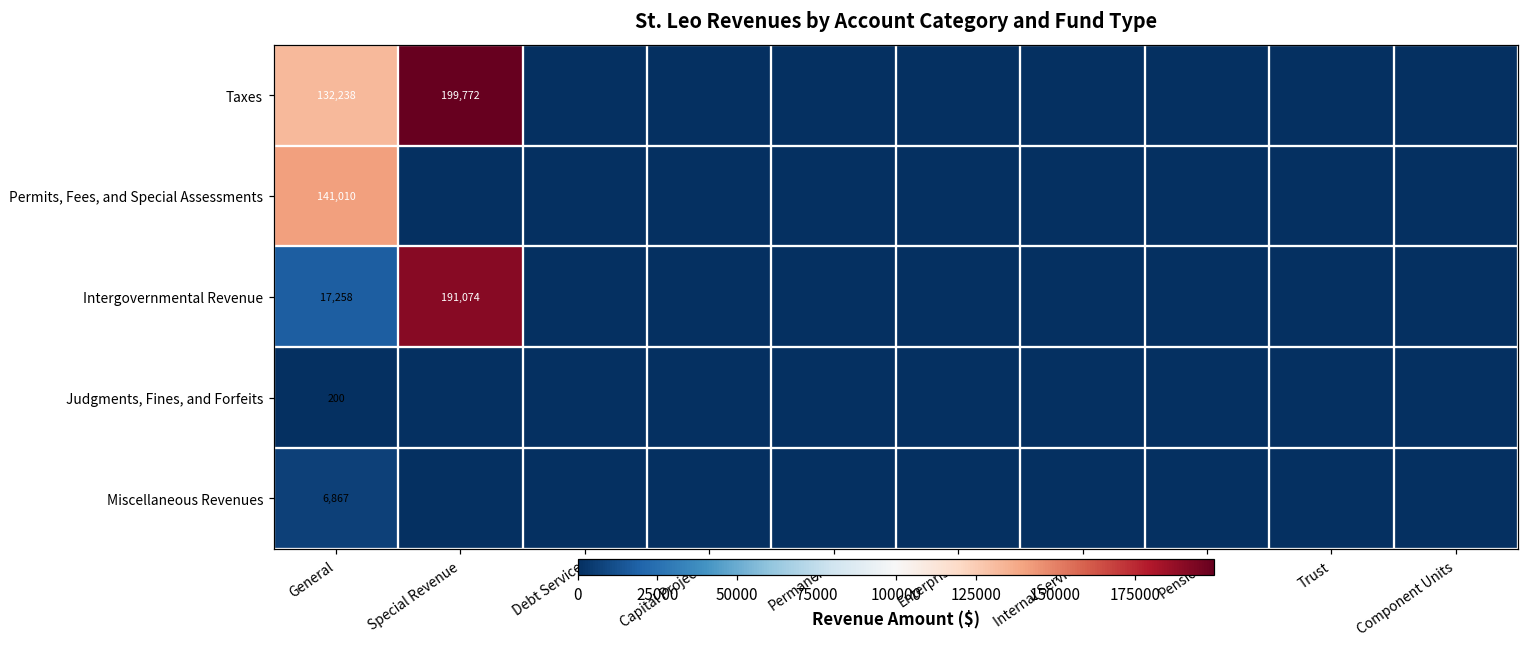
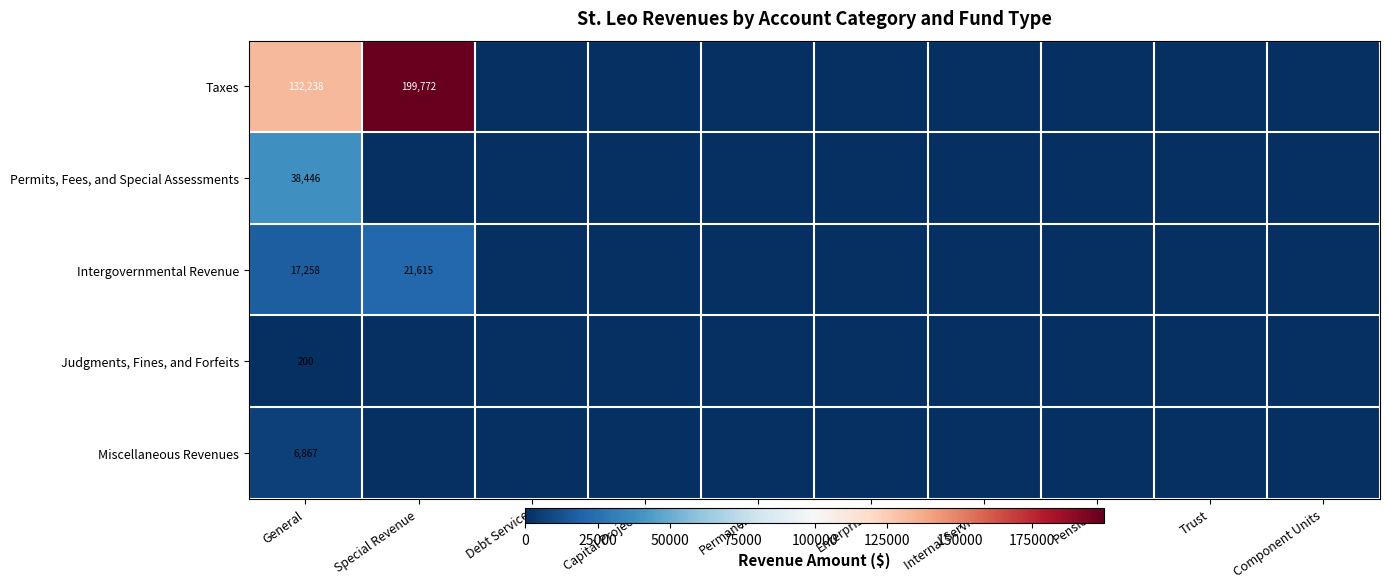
Permits, Fees, and Special Assessments, General: 141,010 -> 38,446
Intergovernmental Revenue, Special Revenue: 191,074 -> 21,615
